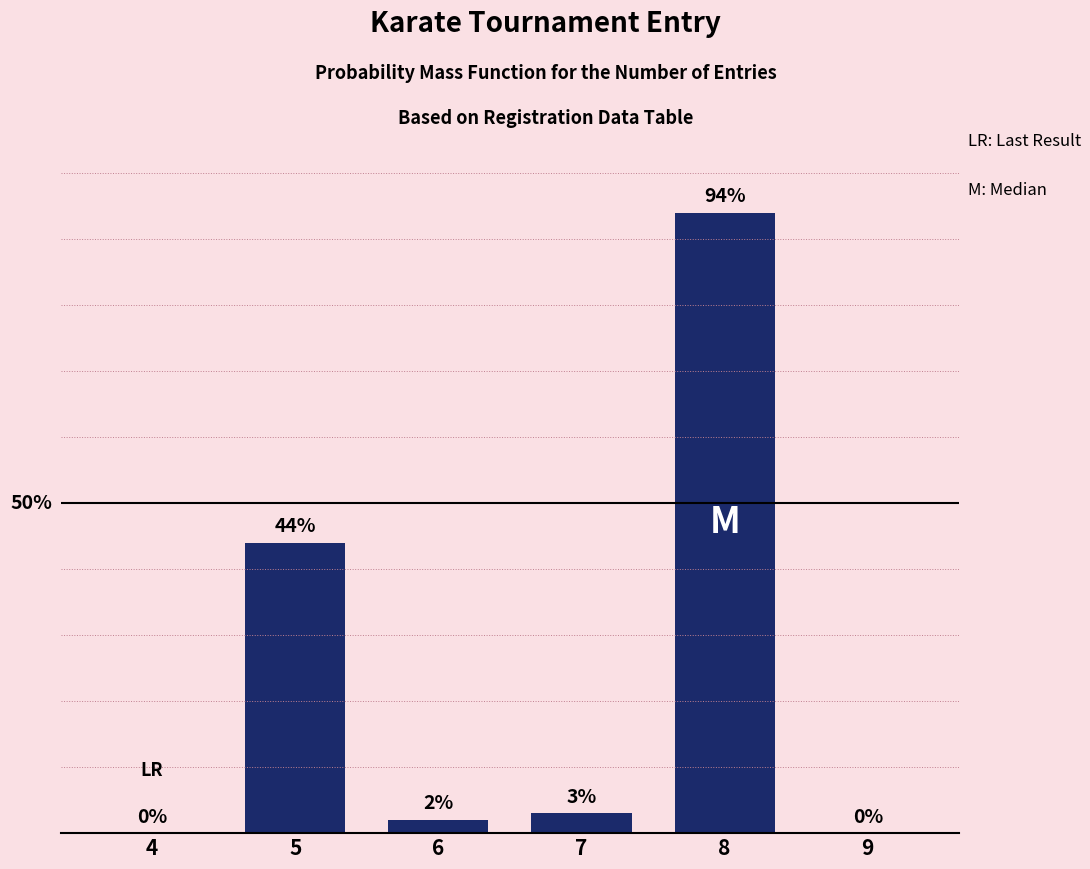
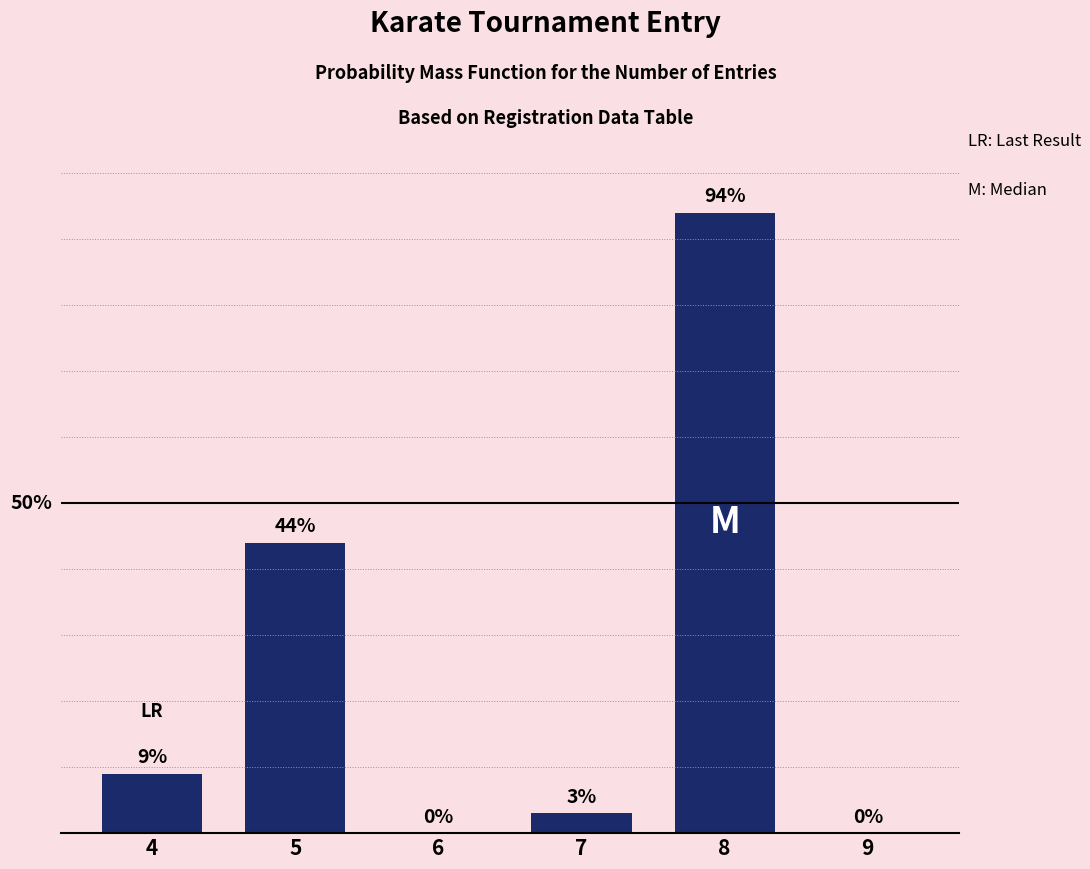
4: 0% -> 9%
6: 2% -> 0%
